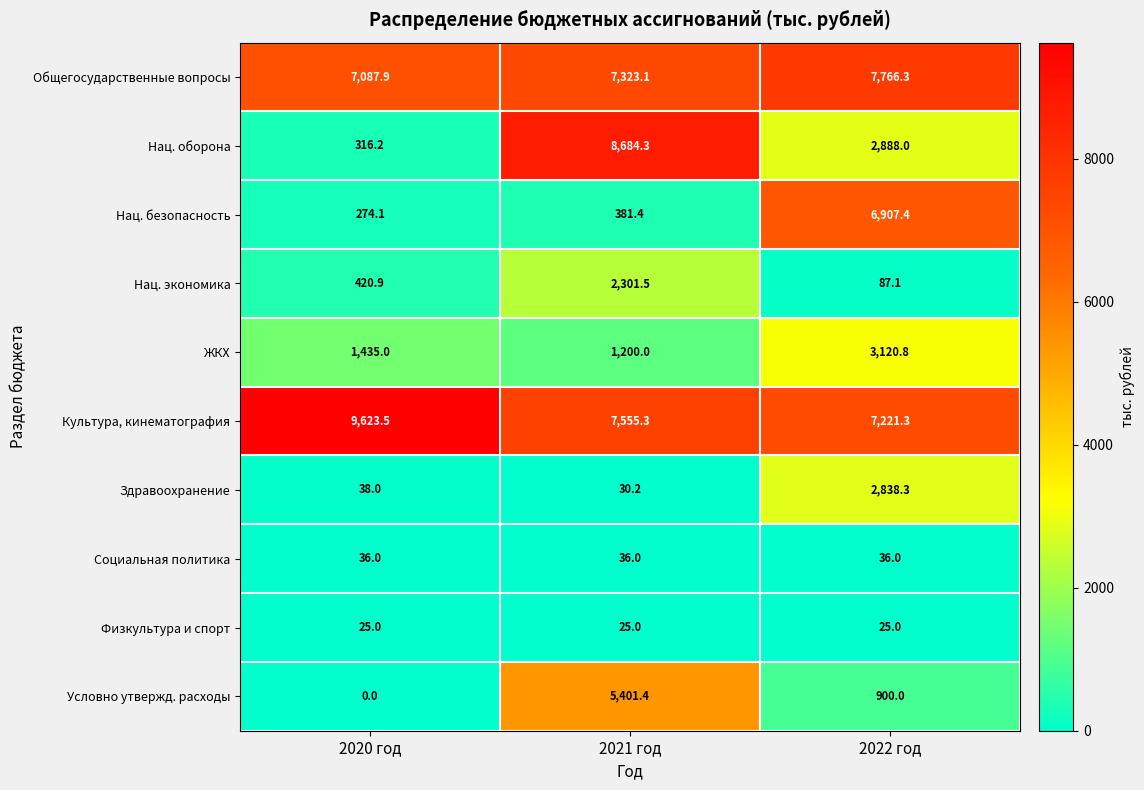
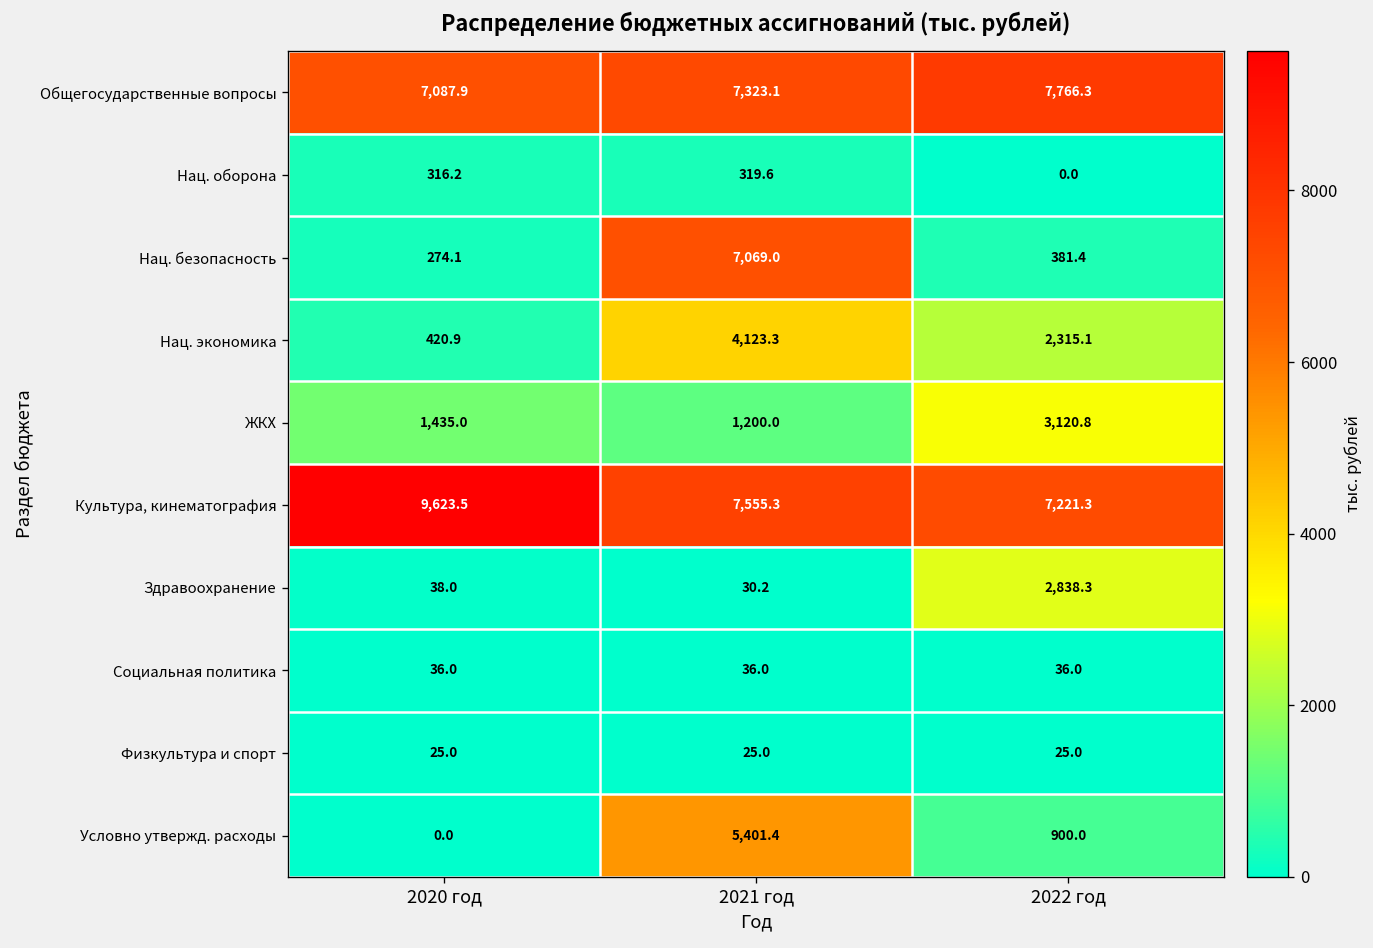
Нац. оборона, 2021 год: 8,684.3 -> 319.6
Нац. оборона, 2022 год: 2,888.0 -> 0.0
Нац. безопасность, 2021 год: 381.4 -> 7,069.0
Нац. безопасность, 2022 год: 6,907.4 -> 381.4
Нац. экономика, 2021 год: 2,301.5 -> 4,123.3
Нац. экономика, 2022 год: 87.1 -> 2,315.1
